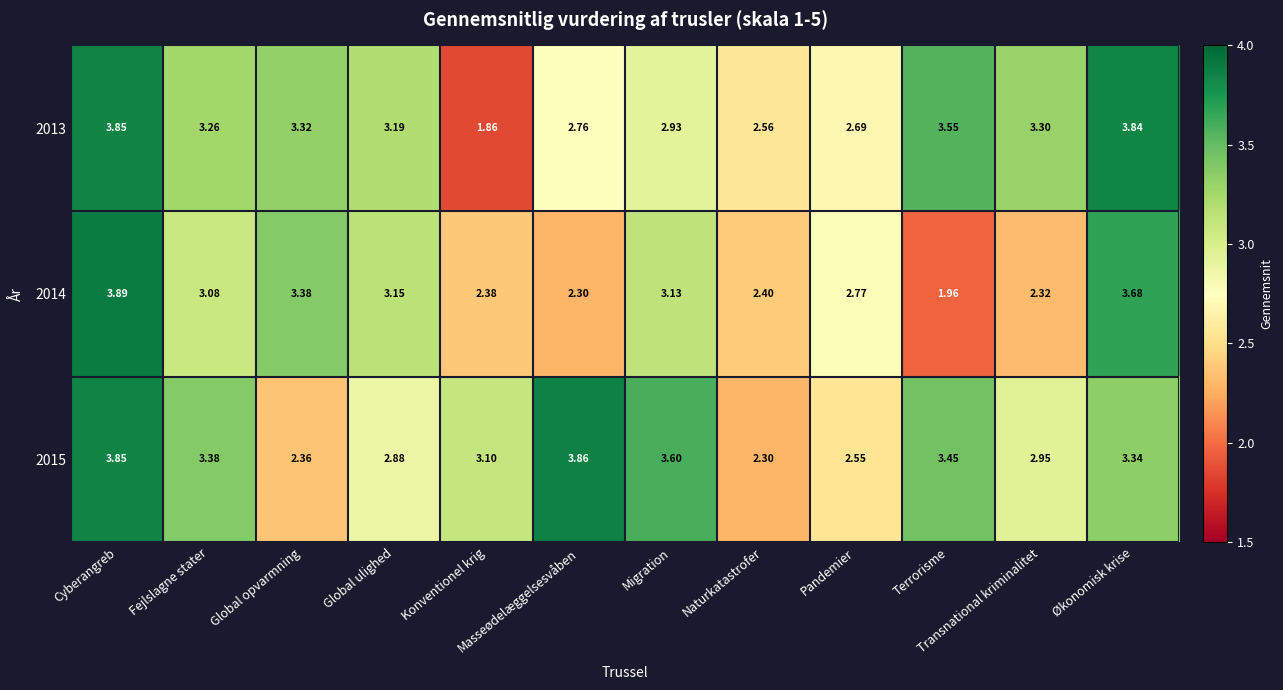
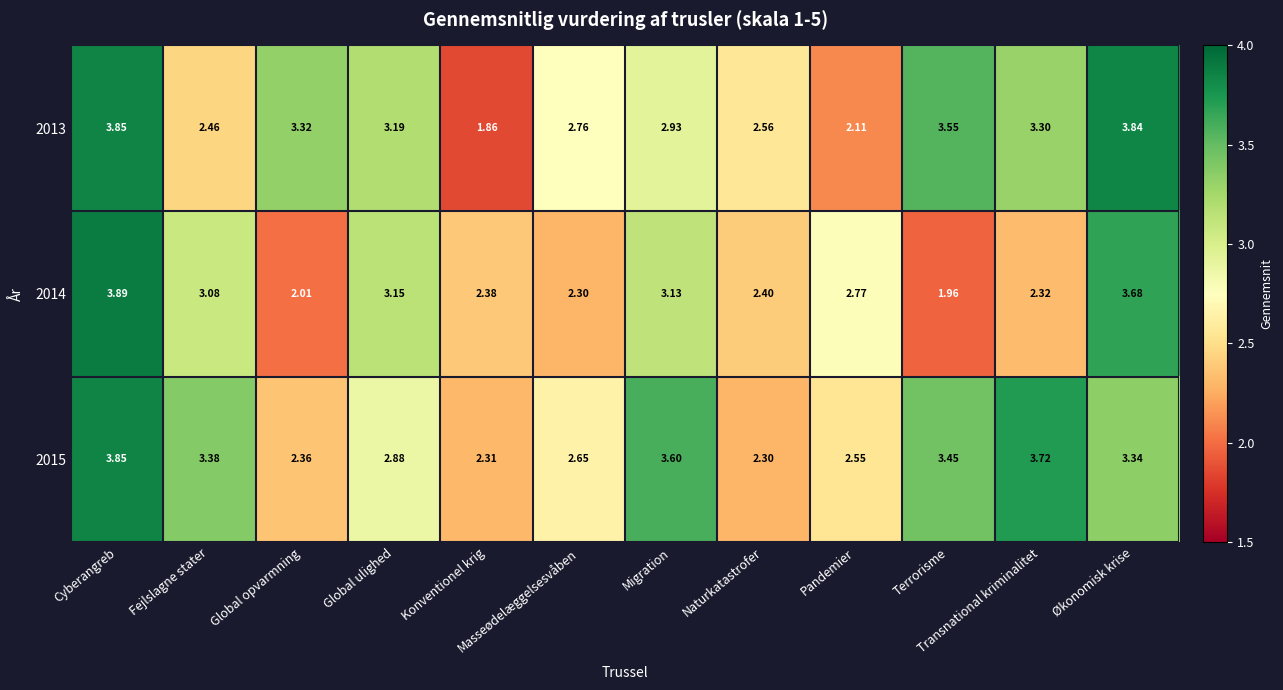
2013, Fejlslagne stater: 3.26 -> 2.46
2013, Pandemier: 2.69 -> 2.11
2014, Global opvarmning: 3.38 -> 2.01
2015, Konventionel krig: 3.10 -> 2.31
2015, Masseødelæggelsesvåben: 3.86 -> 2.65
2015, Transnational kriminalitet: 2.95 -> 3.72
